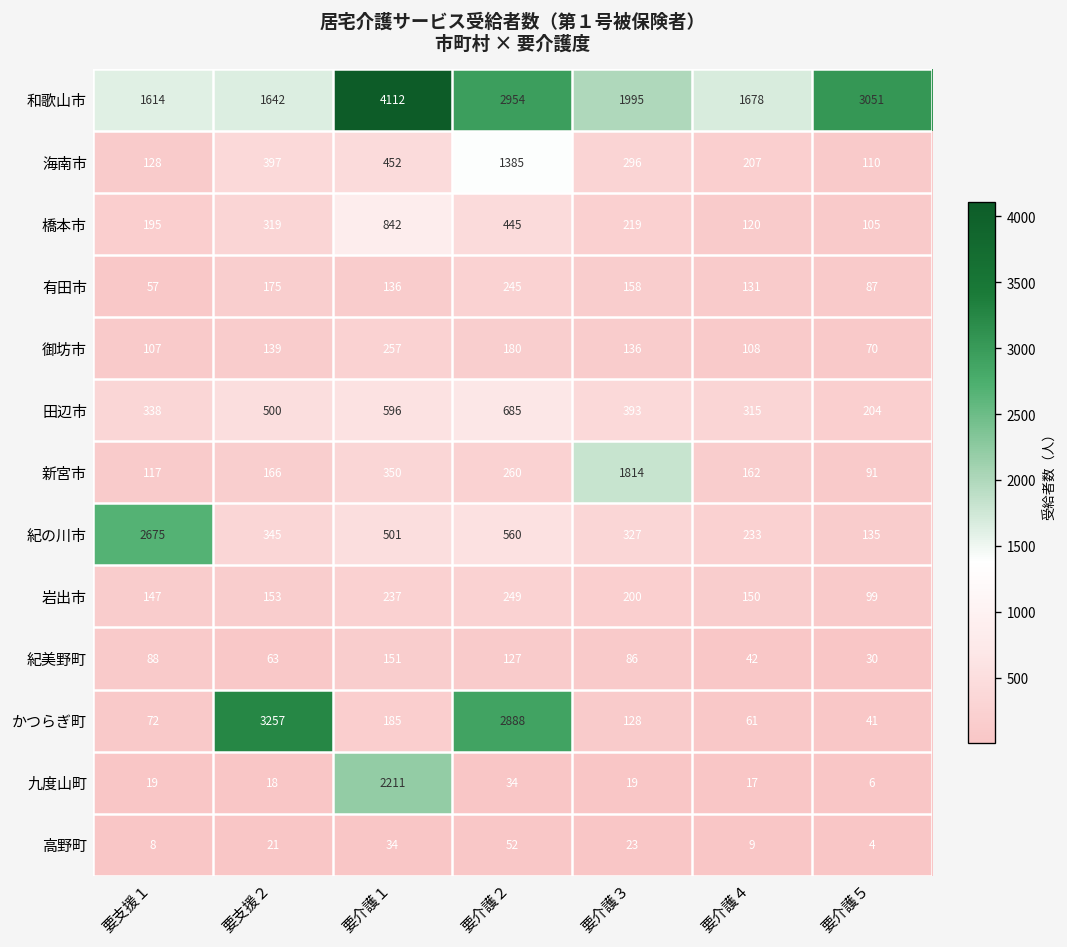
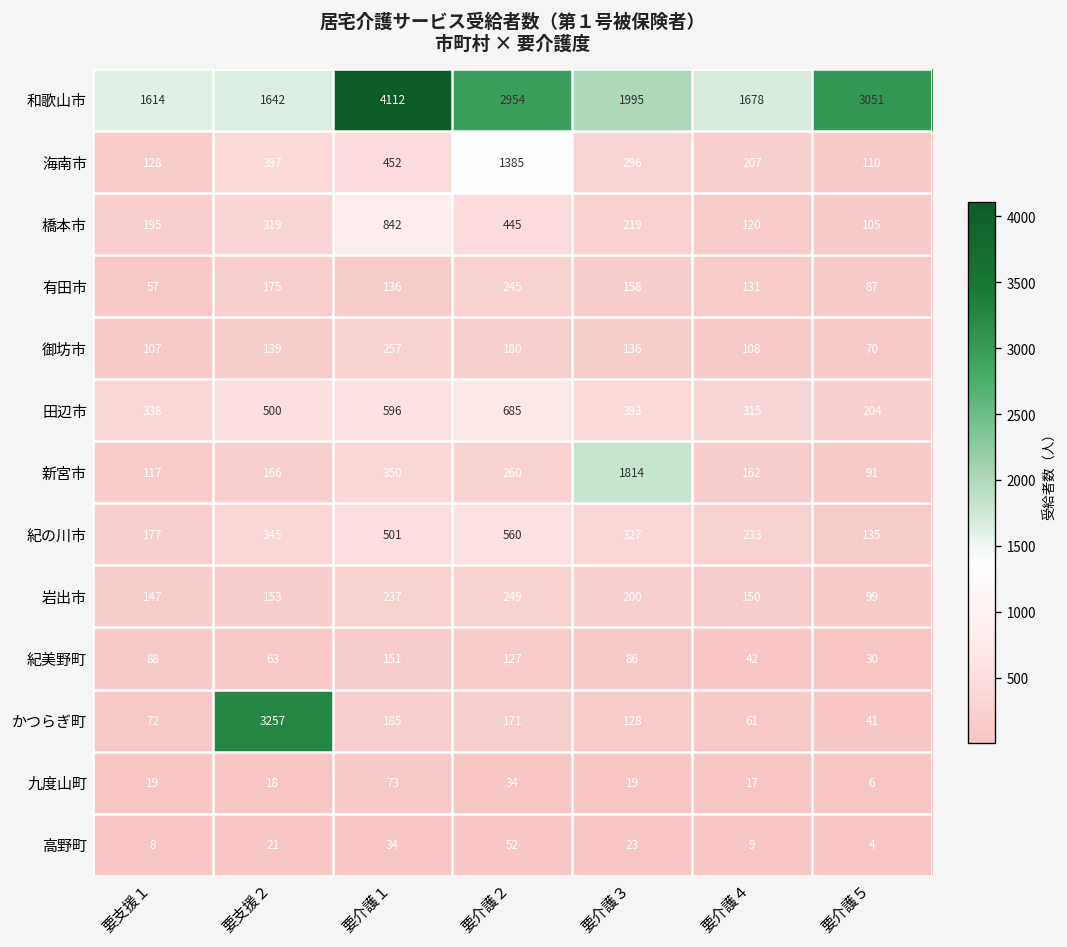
紀の川市, 要支援１: 2675 -> 177
かつらぎ町, 要介護２: 2888 -> 171
九度山町, 要介護１: 2211 -> 73
